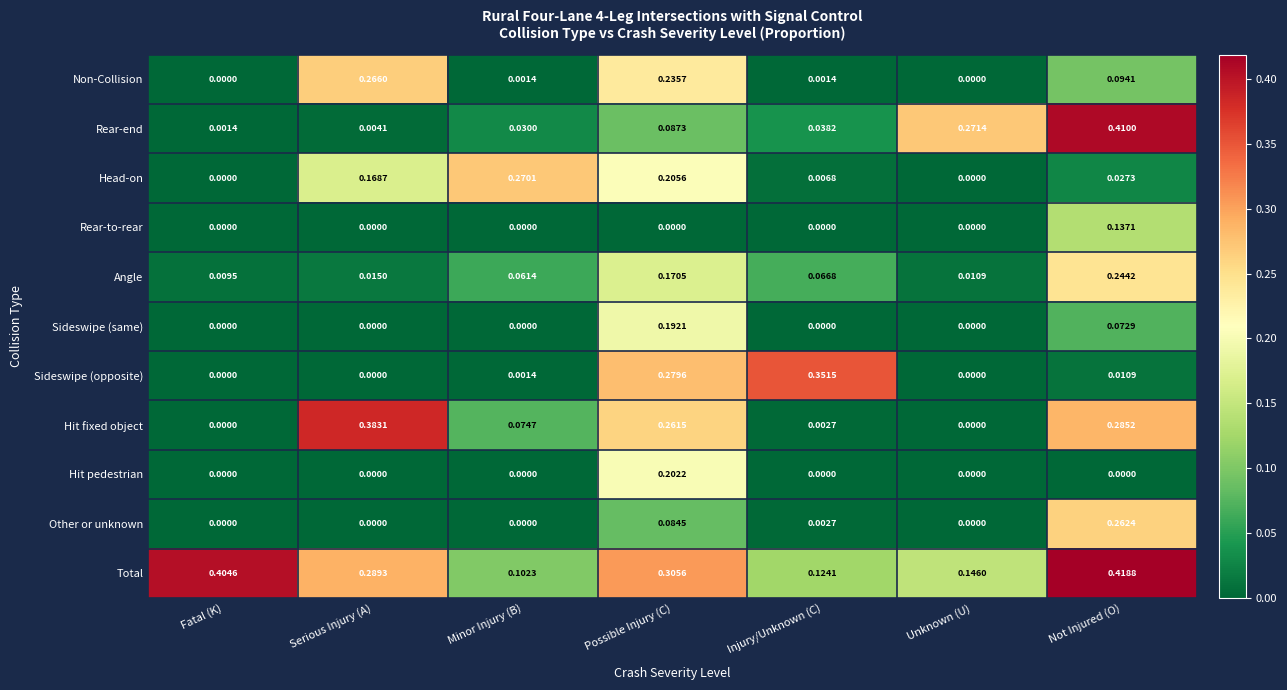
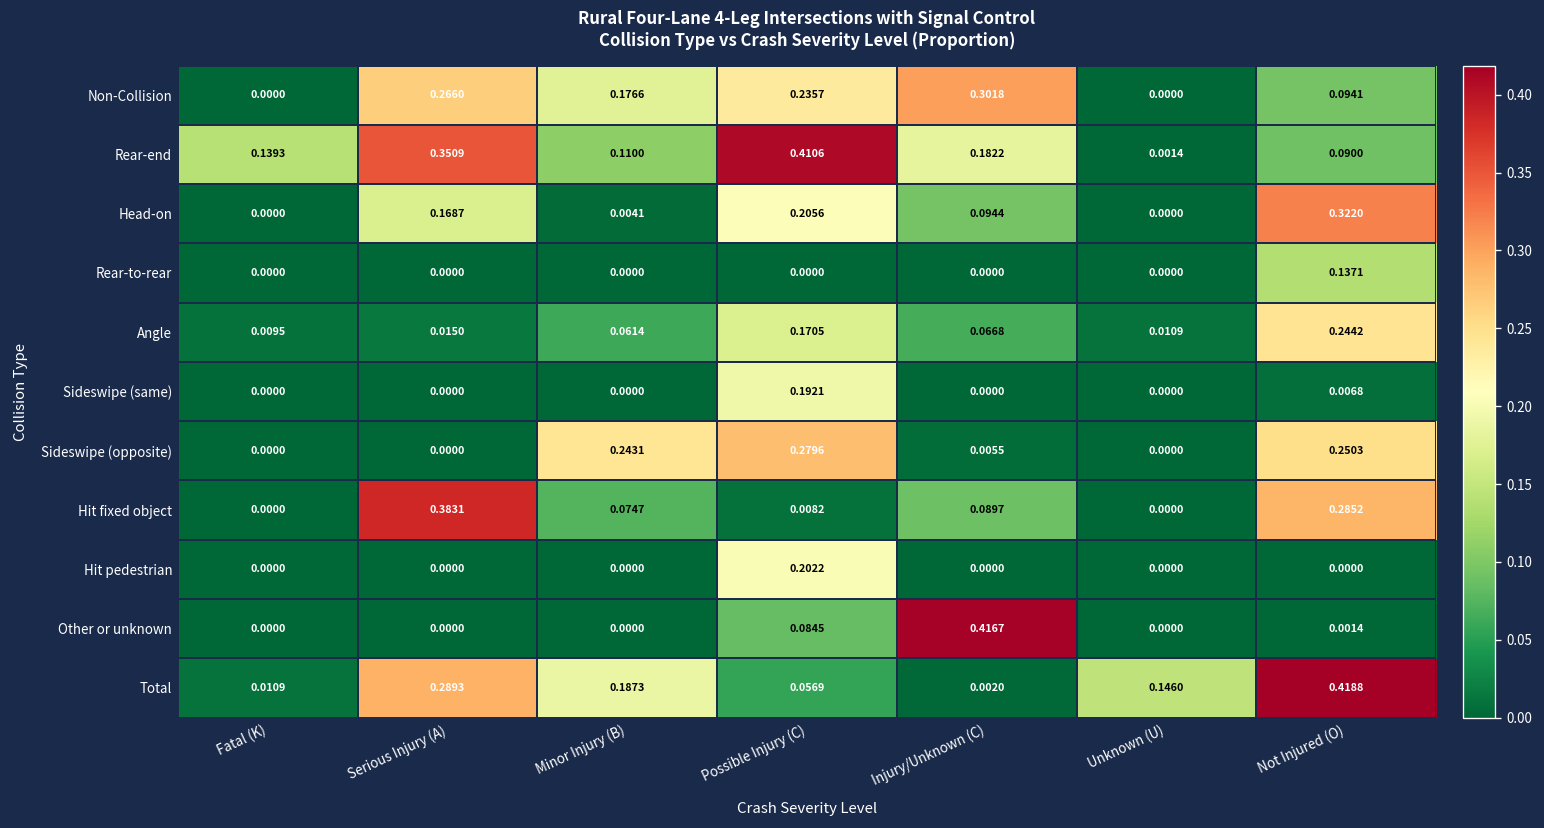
Non-Collision, Minor Injury (B): 0.0014 -> 0.1766
Non-Collision, Injury/Unknown (C): 0.0014 -> 0.3018
Rear-end, Fatal (K): 0.0014 -> 0.1393
Rear-end, Serious Injury (A): 0.0041 -> 0.3509
Rear-end, Minor Injury (B): 0.0300 -> 0.1100
Rear-end, Possible Injury (C): 0.0873 -> 0.4106
Rear-end, Injury/Unknown (C): 0.0382 -> 0.1822
Rear-end, Unknown (U): 0.2714 -> 0.0014
Rear-end, Not Injured (O): 0.4100 -> 0.0900
Head-on, Minor Injury (B): 0.2701 -> 0.0041
Head-on, Injury/Unknown (C): 0.0068 -> 0.0944
Head-on, Not Injured (O): 0.0273 -> 0.3220
Sideswipe (same), Not Injured (O): 0.0729 -> 0.0068
Sideswipe (opposite), Minor Injury (B): 0.0014 -> 0.2431
Sideswipe (opposite), Injury/Unknown (C): 0.3515 -> 0.0055
Sideswipe (opposite), Not Injured (O): 0.0109 -> 0.2503
Hit fixed object, Possible Injury (C): 0.2615 -> 0.0082
Hit fixed object, Injury/Unknown (C): 0.0027 -> 0.0897
Other or unknown, Injury/Unknown (C): 0.0027 -> 0.4167
Other or unknown, Not Injured (O): 0.2624 -> 0.0014
Total, Fatal (K): 0.4046 -> 0.0109
Total, Minor Injury (B): 0.1023 -> 0.1873
Total, Possible Injury (C): 0.3056 -> 0.0569
Total, Injury/Unknown (C): 0.1241 -> 0.0020
